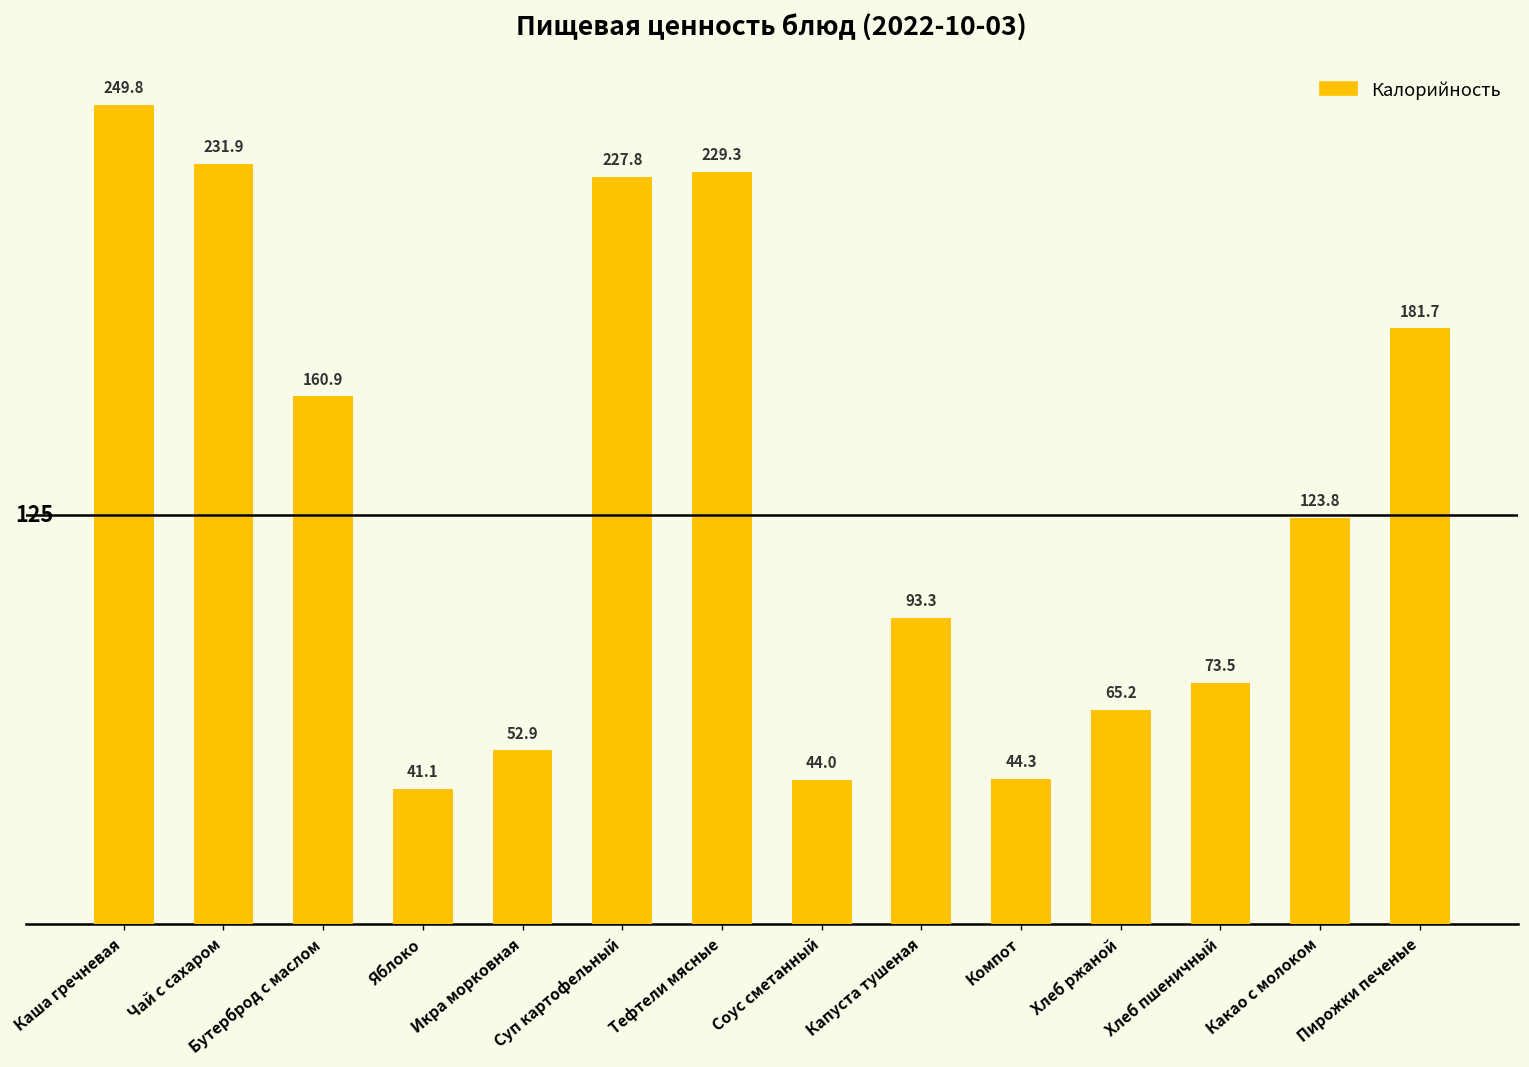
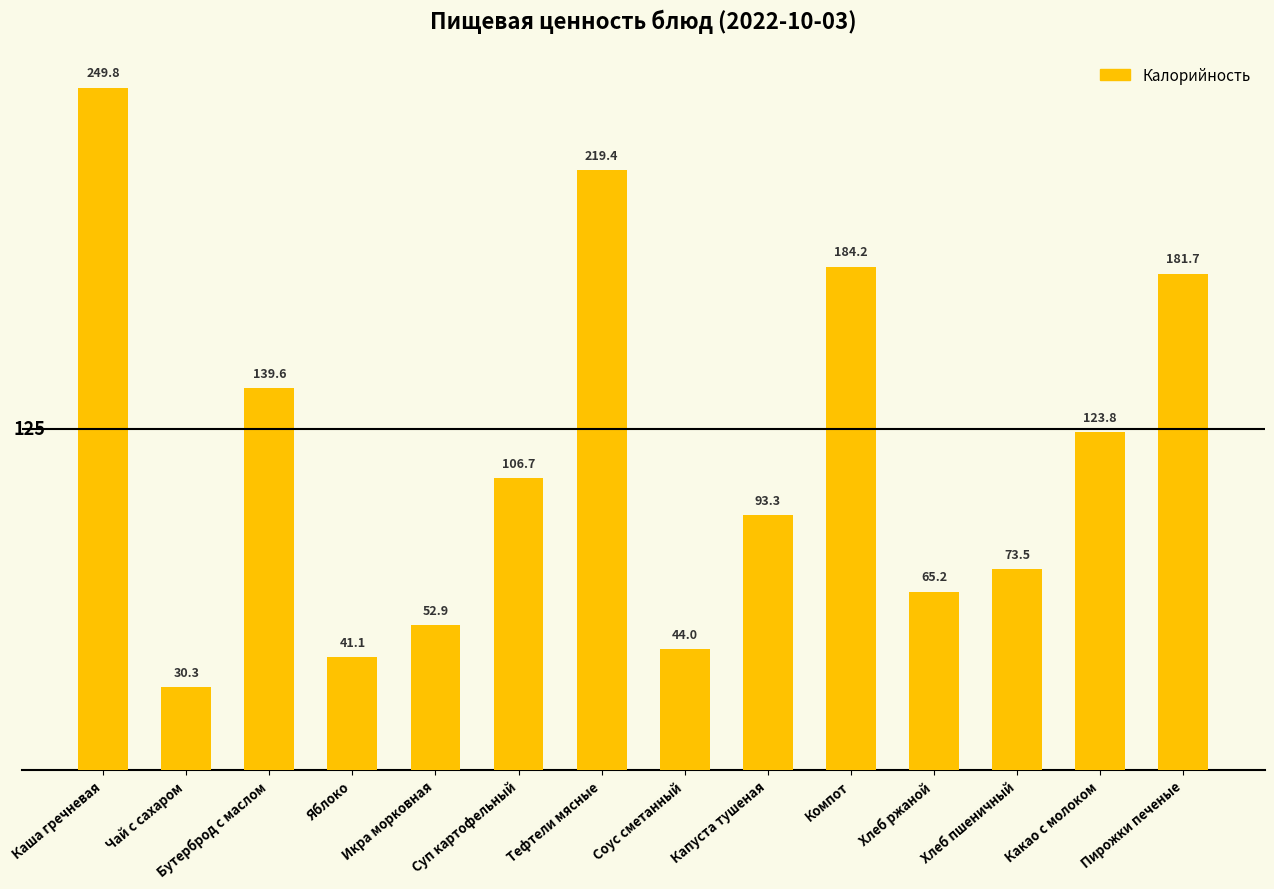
Калорийность, Чай с сахаром: 231.9 -> 30.3
Калорийность, Бутерброд с маслом: 160.9 -> 139.6
Калорийность, Суп картофельный: 227.8 -> 106.7
Калорийность, Тефтели мясные: 229.3 -> 219.4
Калорийность, Компот: 44.3 -> 184.2
